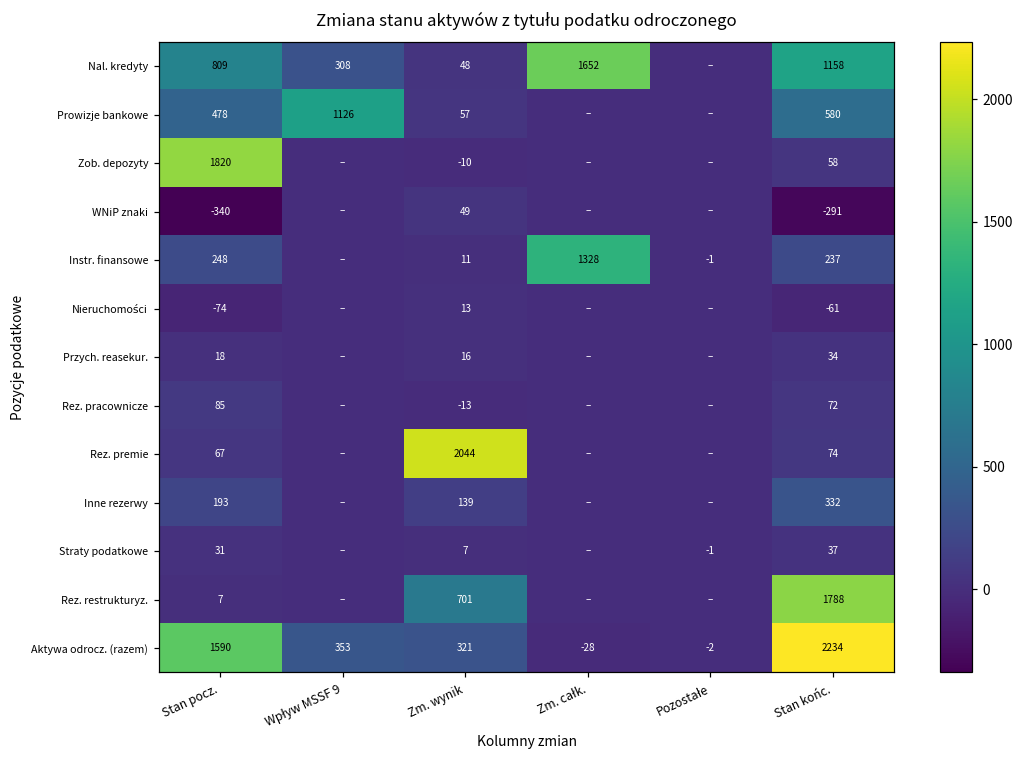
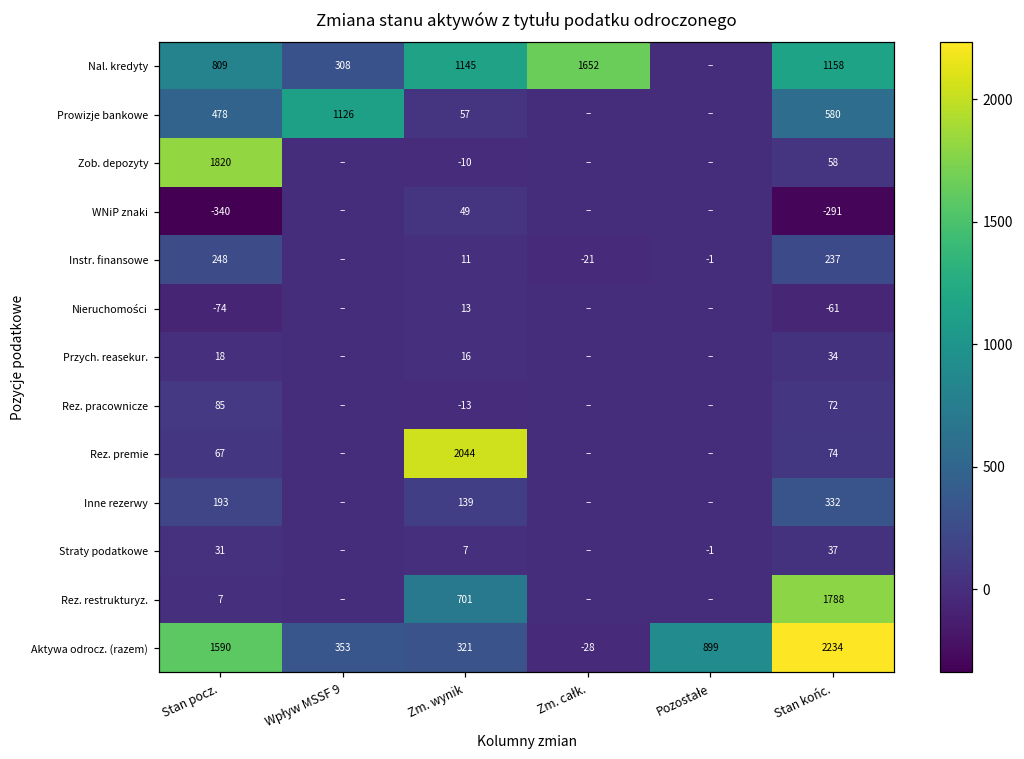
Nal. kredyty, Zm. wynik: 48 -> 1145
Instr. finansowe, Zm. całk.: 1328 -> -21
Aktywa odrocz. (razem), Pozostałe: -2 -> 899
